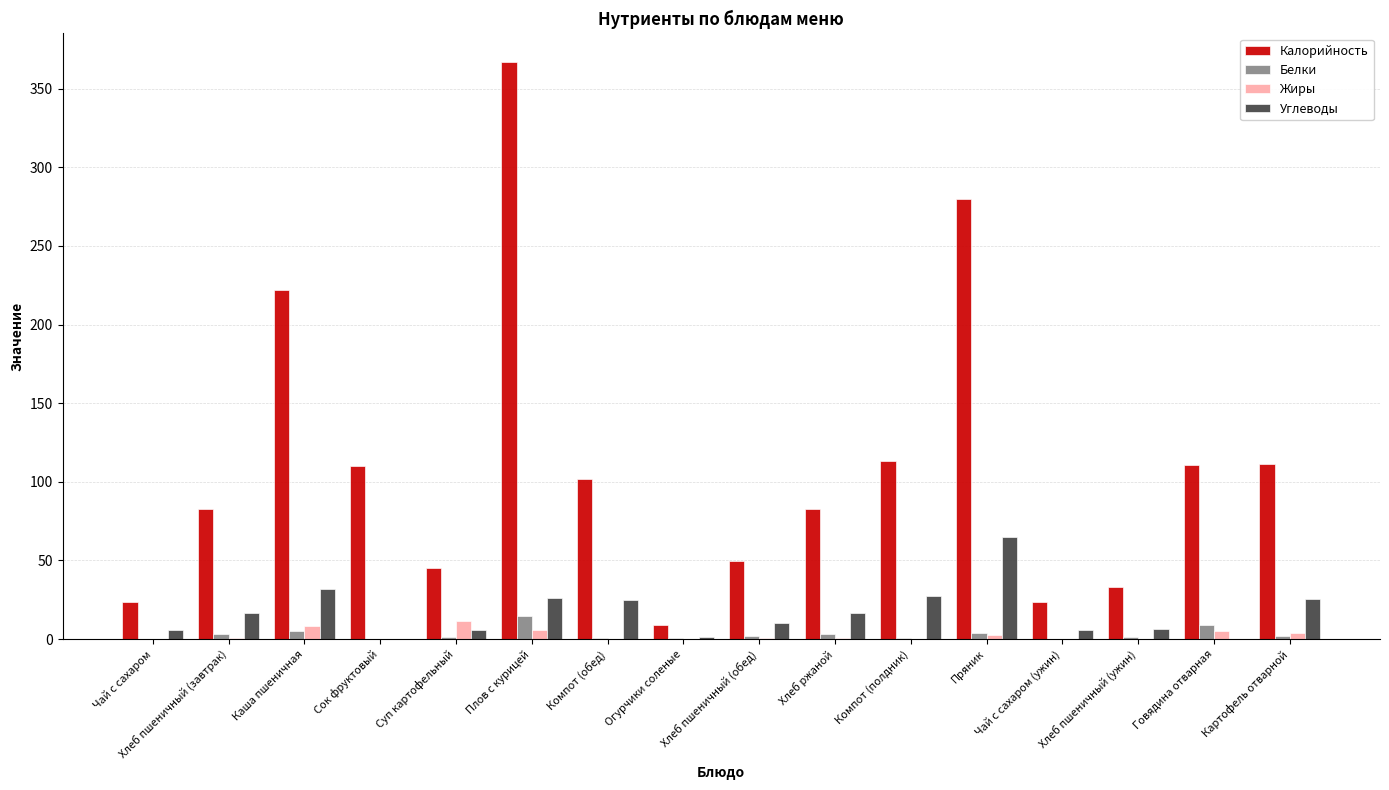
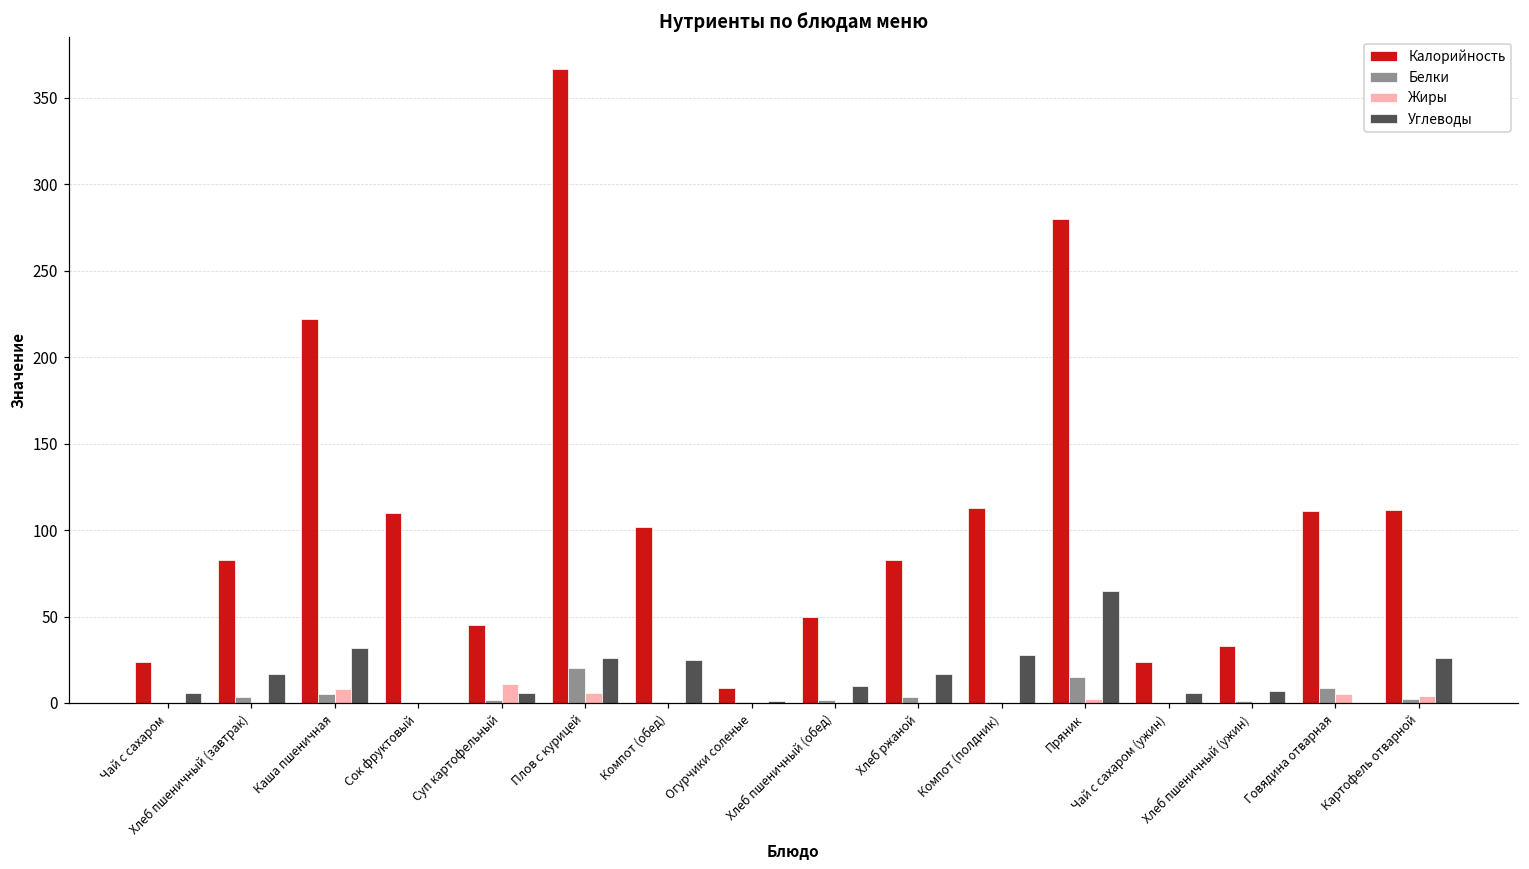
Белки, Плов с курицей: 15 -> 20
Белки, Пряник: 4 -> 15
